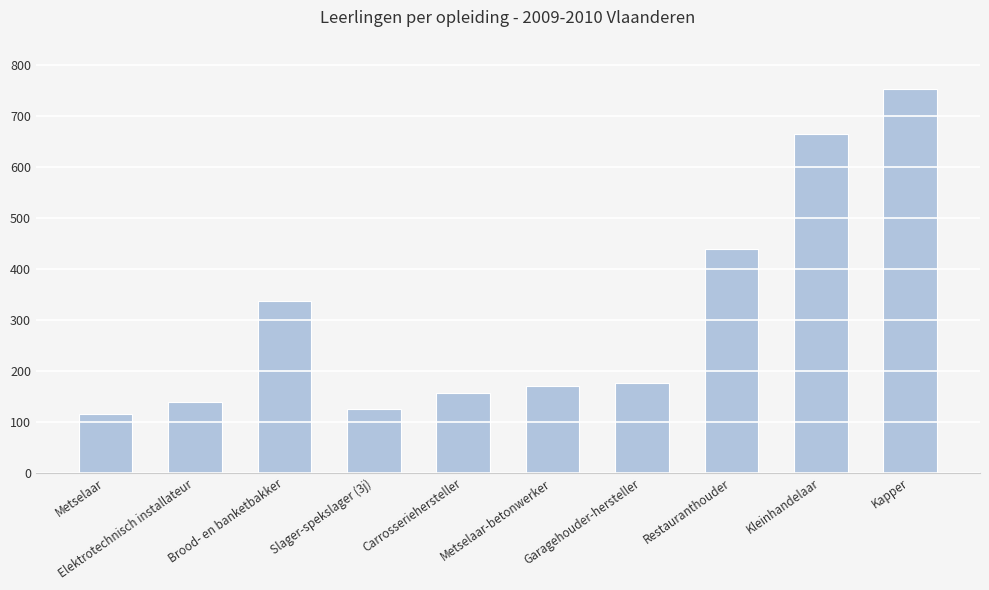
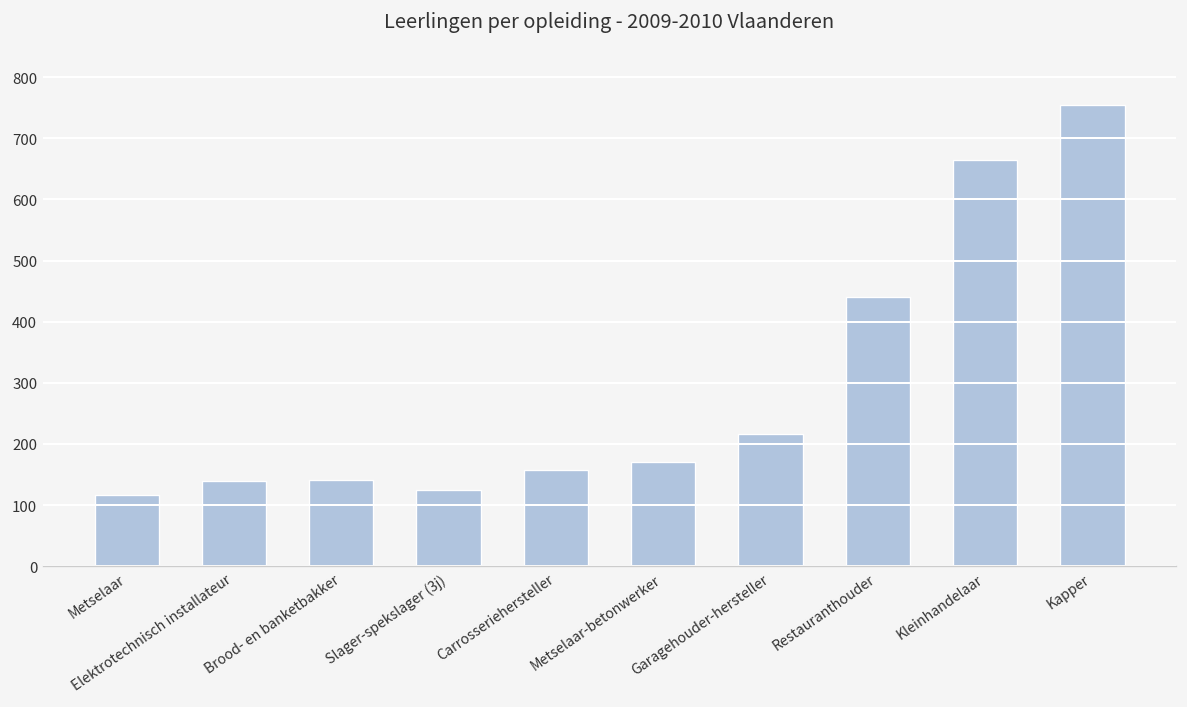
Brood- en banketbakker: 340 -> 140
Garagehouder-hersteller: 180 -> 220
